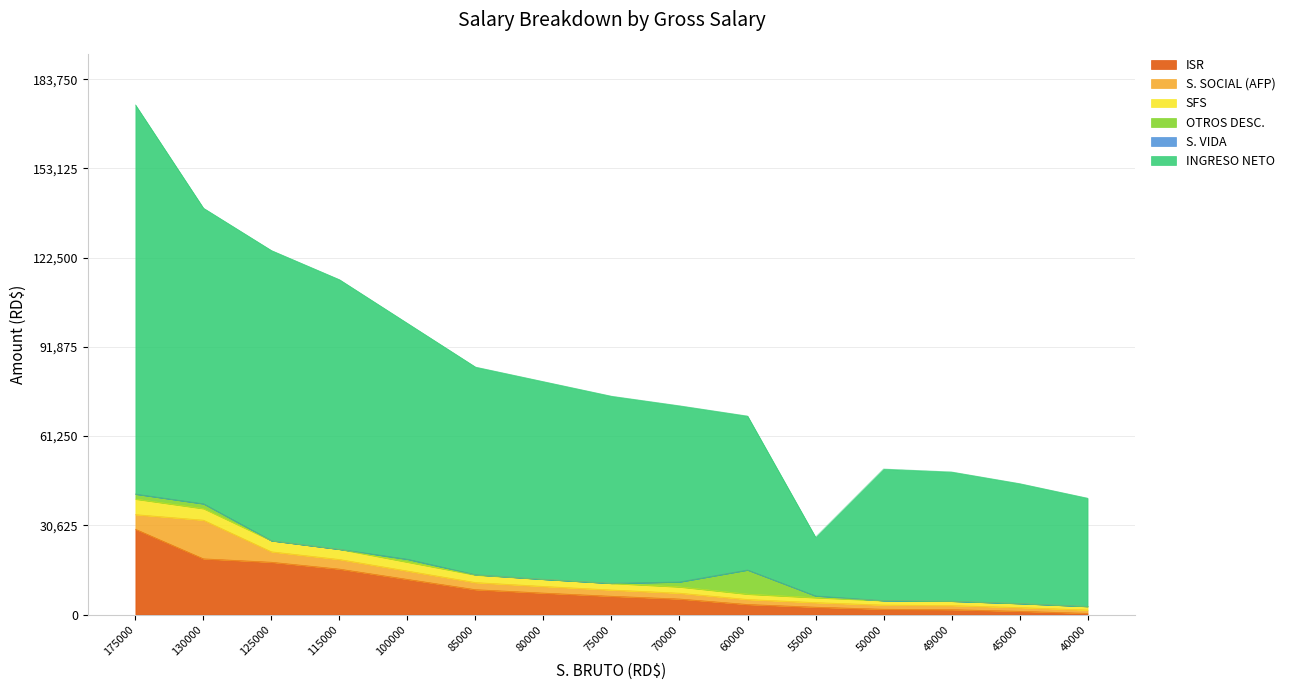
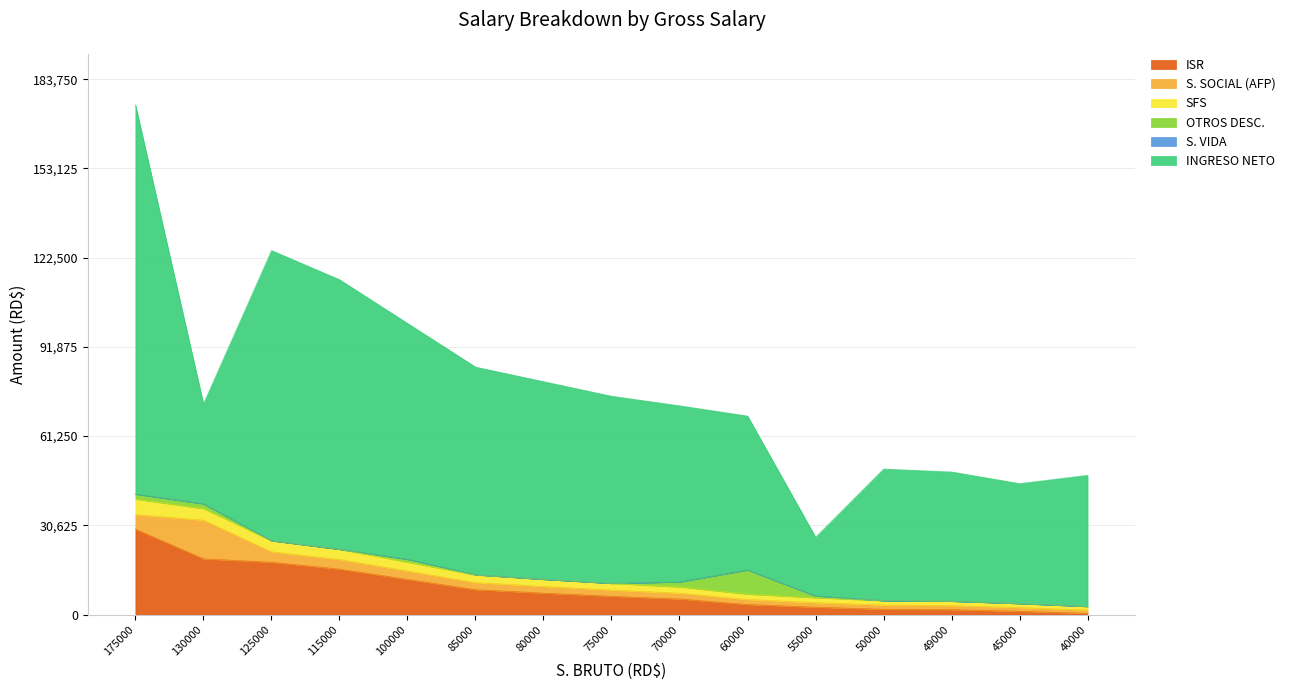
INGRESO NETO, 130000: 101,000 -> 34,000
INGRESO NETO, 40000: 37,000 -> 45,000
